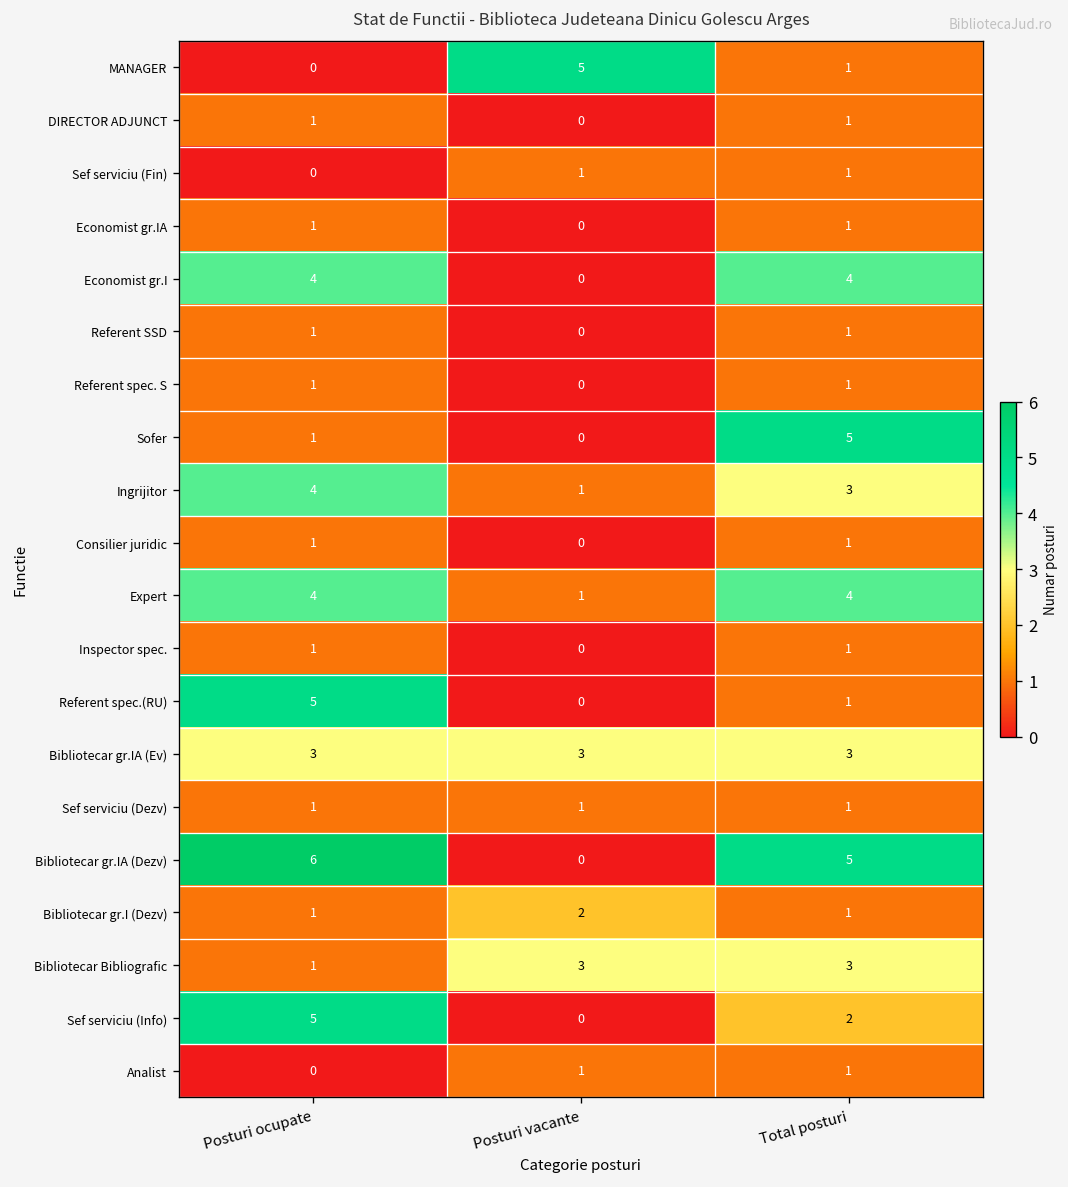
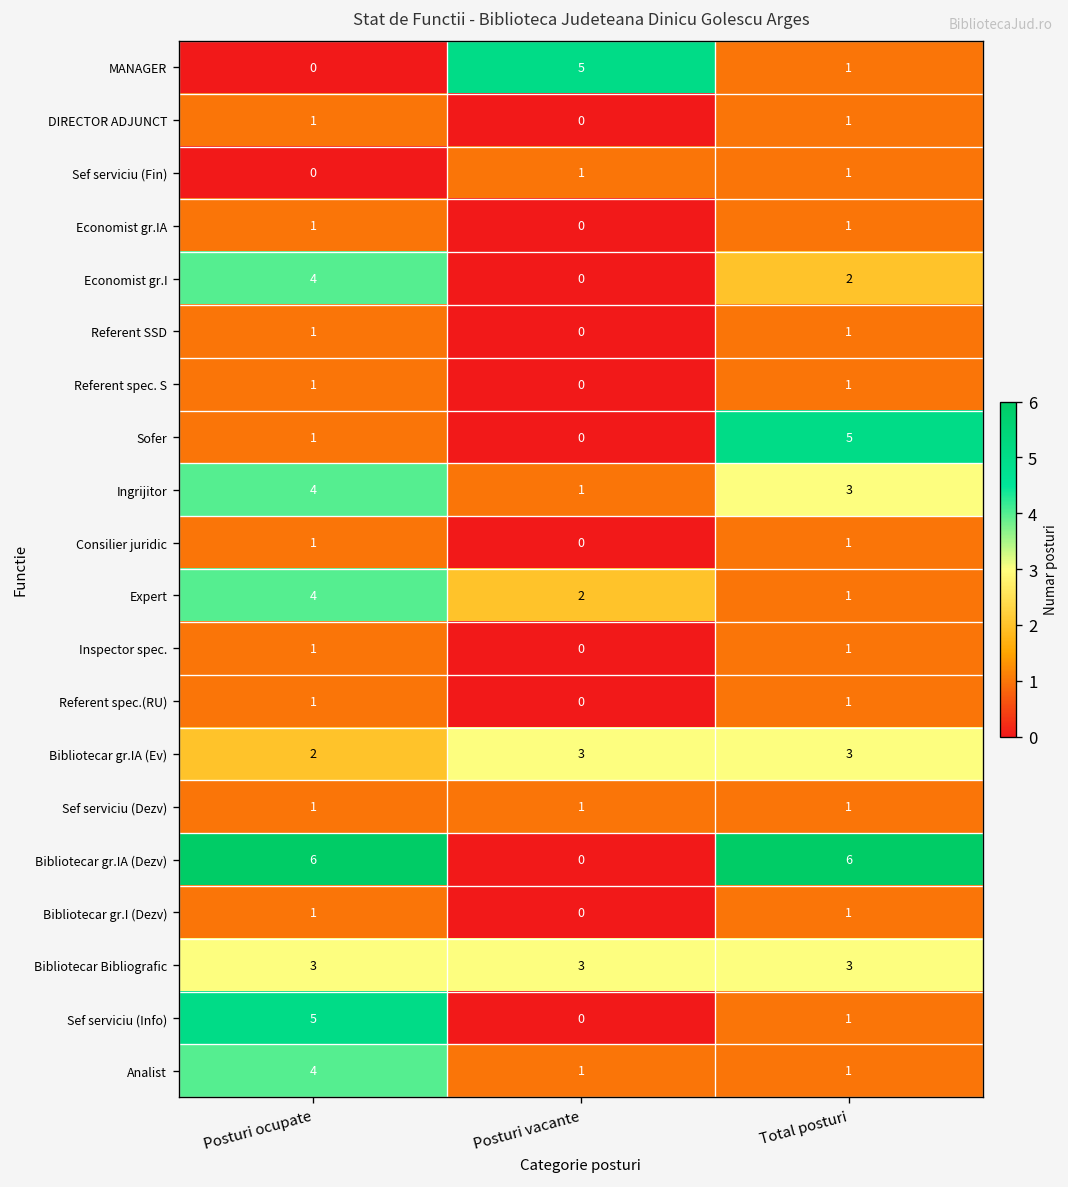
Economist gr.I, Total posturi: 4 -> 2
Expert, Posturi vacante: 1 -> 2
Expert, Total posturi: 4 -> 1
Referent spec.(RU), Posturi ocupate: 5 -> 1
Bibliotecar gr.IA (Ev), Posturi ocupate: 3 -> 2
Bibliotecar gr.IA (Dezv), Total posturi: 5 -> 6
Bibliotecar gr.I (Dezv), Posturi vacante: 2 -> 0
Bibliotecar Bibliografic, Posturi ocupate: 1 -> 3
Sef serviciu (Info), Total posturi: 2 -> 1
Analist, Posturi ocupate: 0 -> 4
